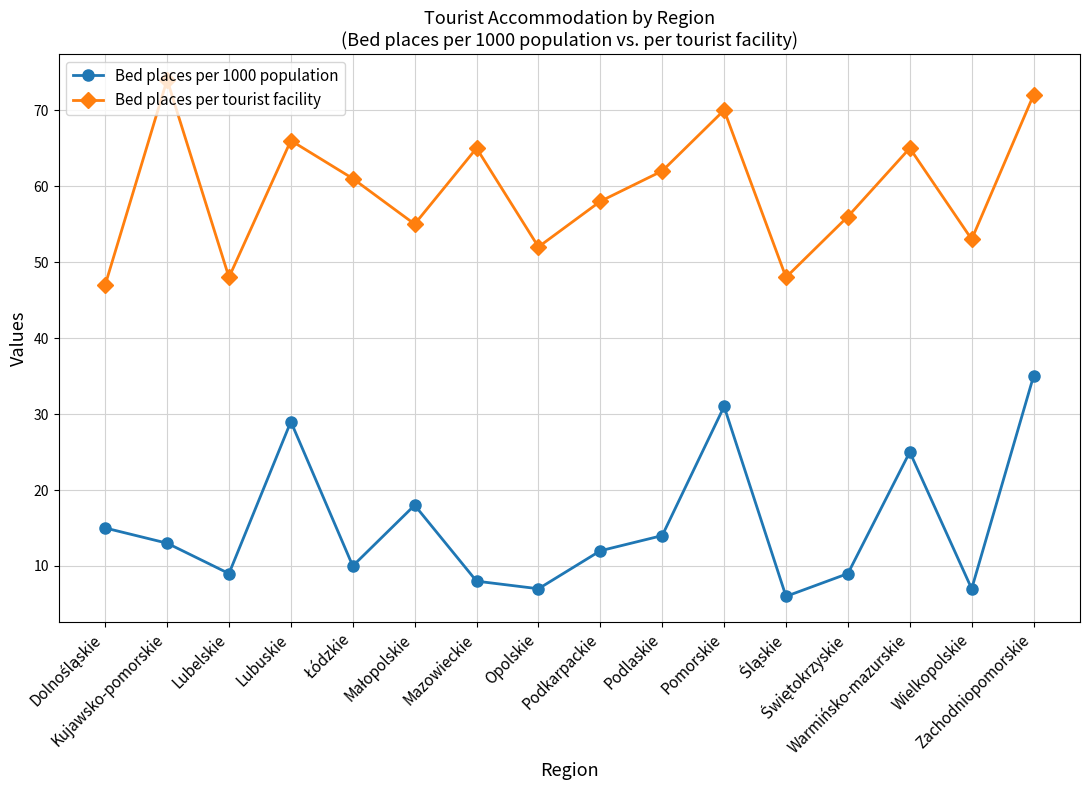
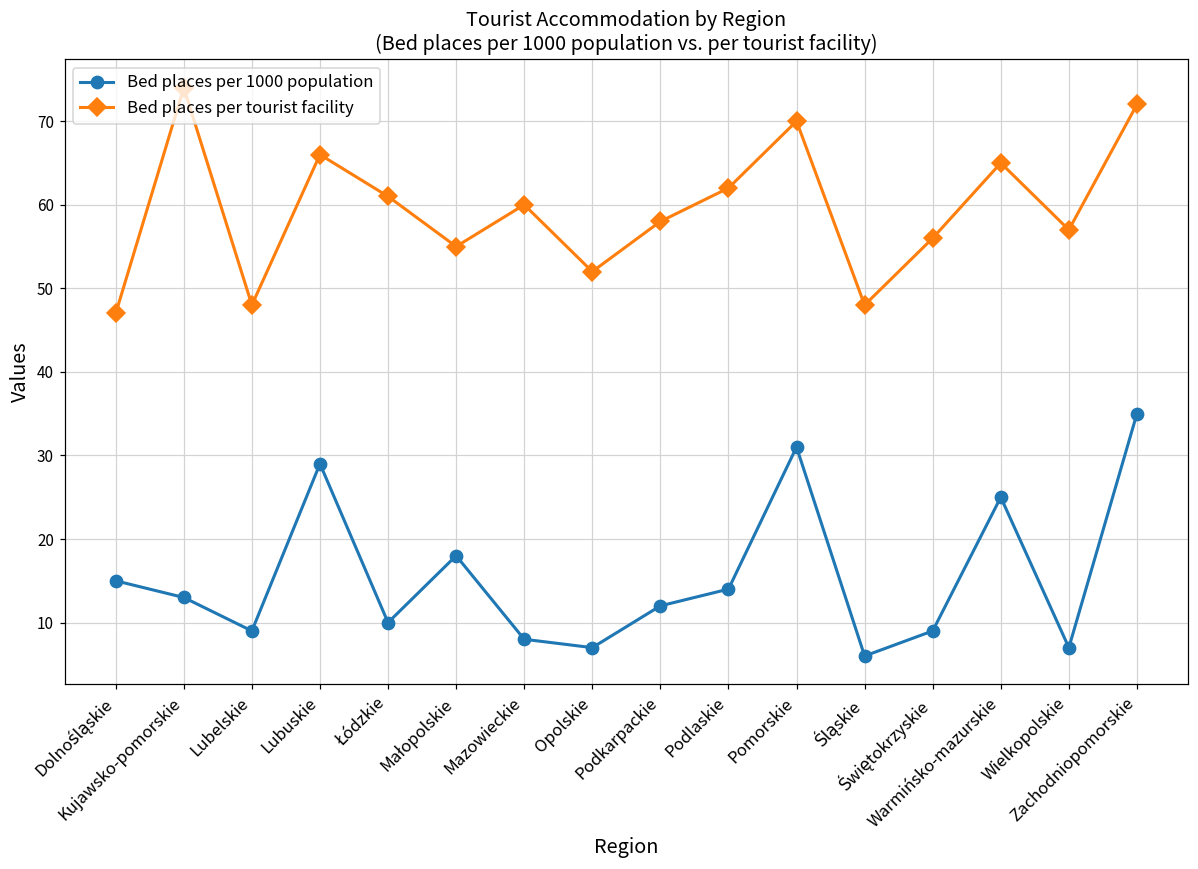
Bed places per tourist facility, Mazowieckie: 65 -> 60
Bed places per tourist facility, Wielkopolskie: 53 -> 57
